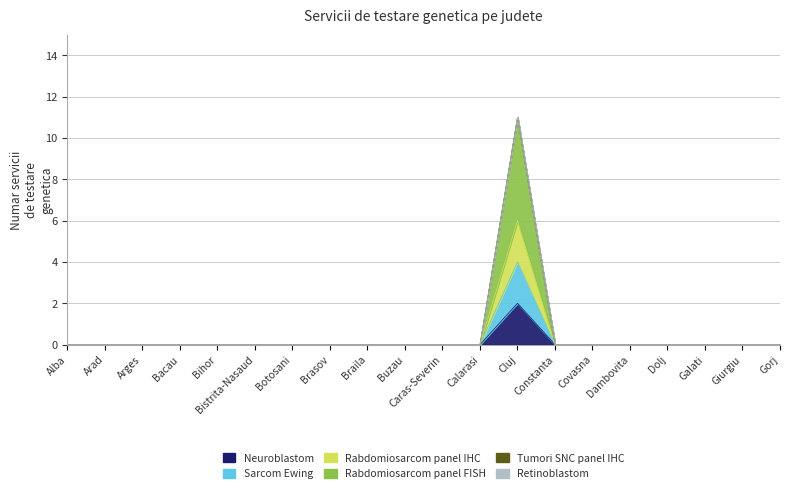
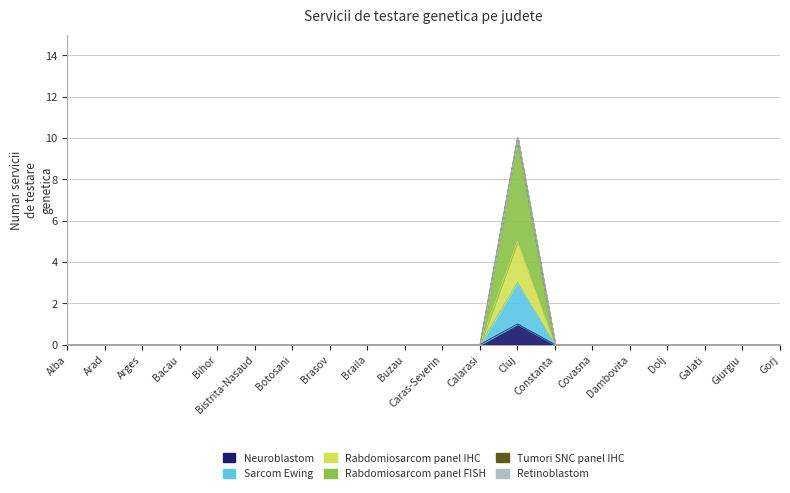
Neuroblastom, Cluj: 2 -> 1
